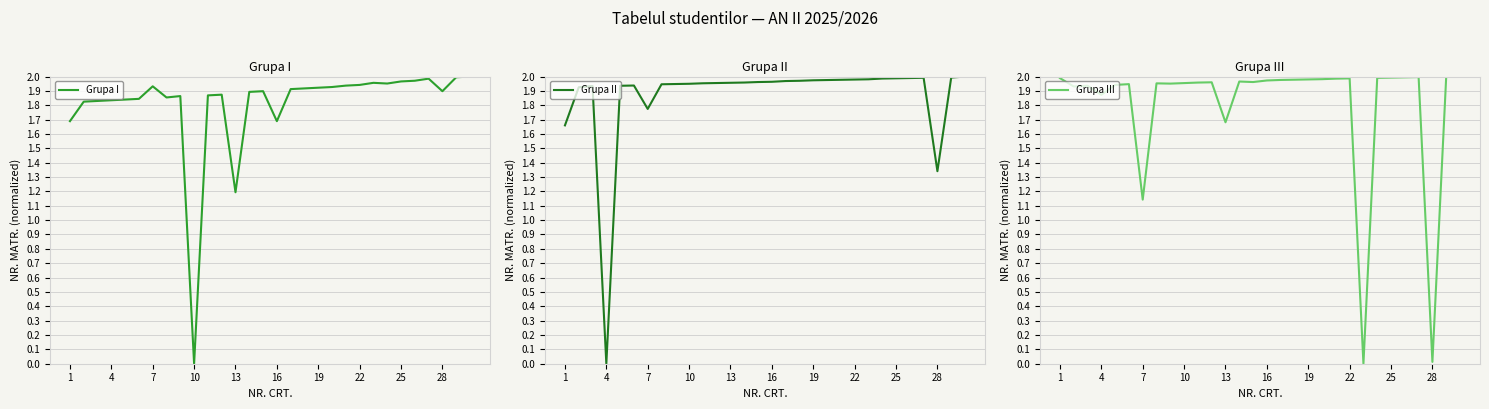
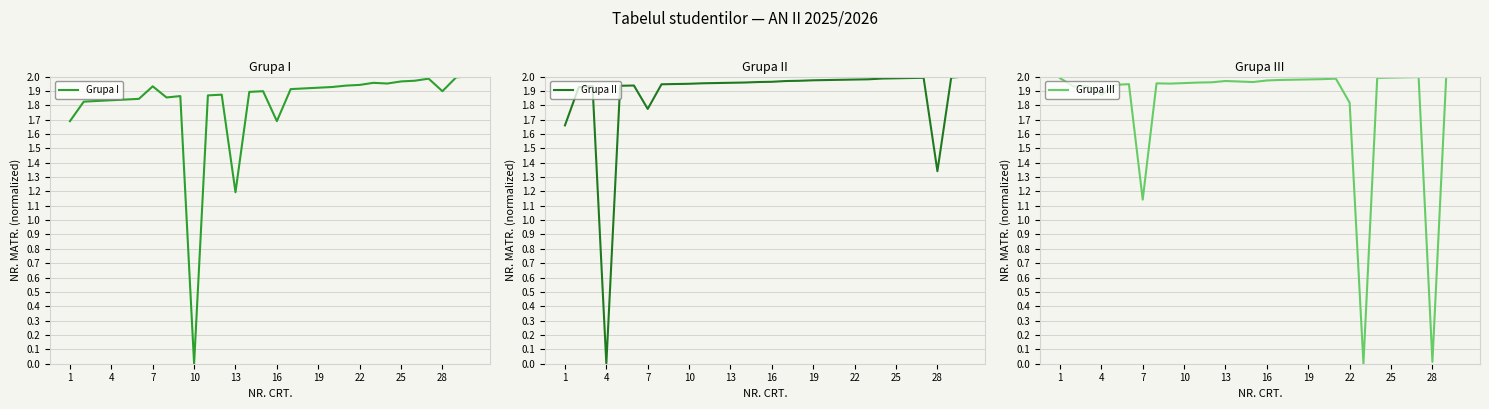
Grupa III, 13: 1.68 -> 1.97
Grupa III, 22: 1.99 -> 1.82
